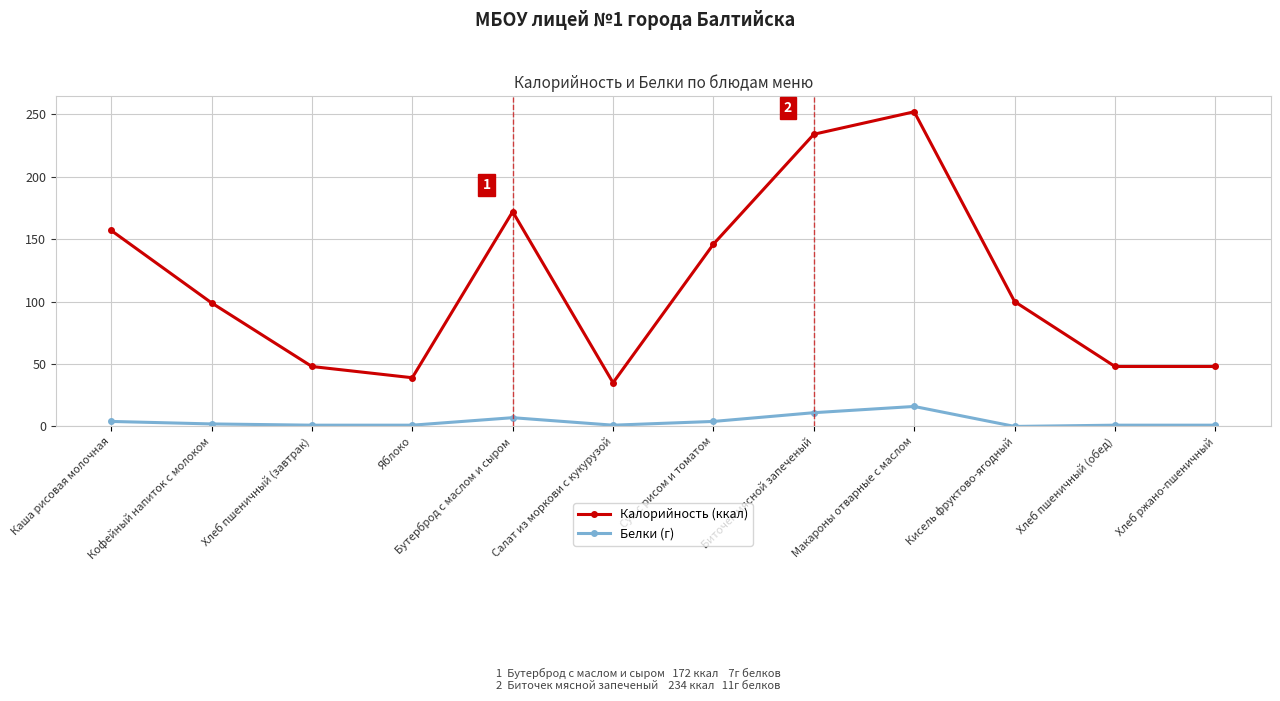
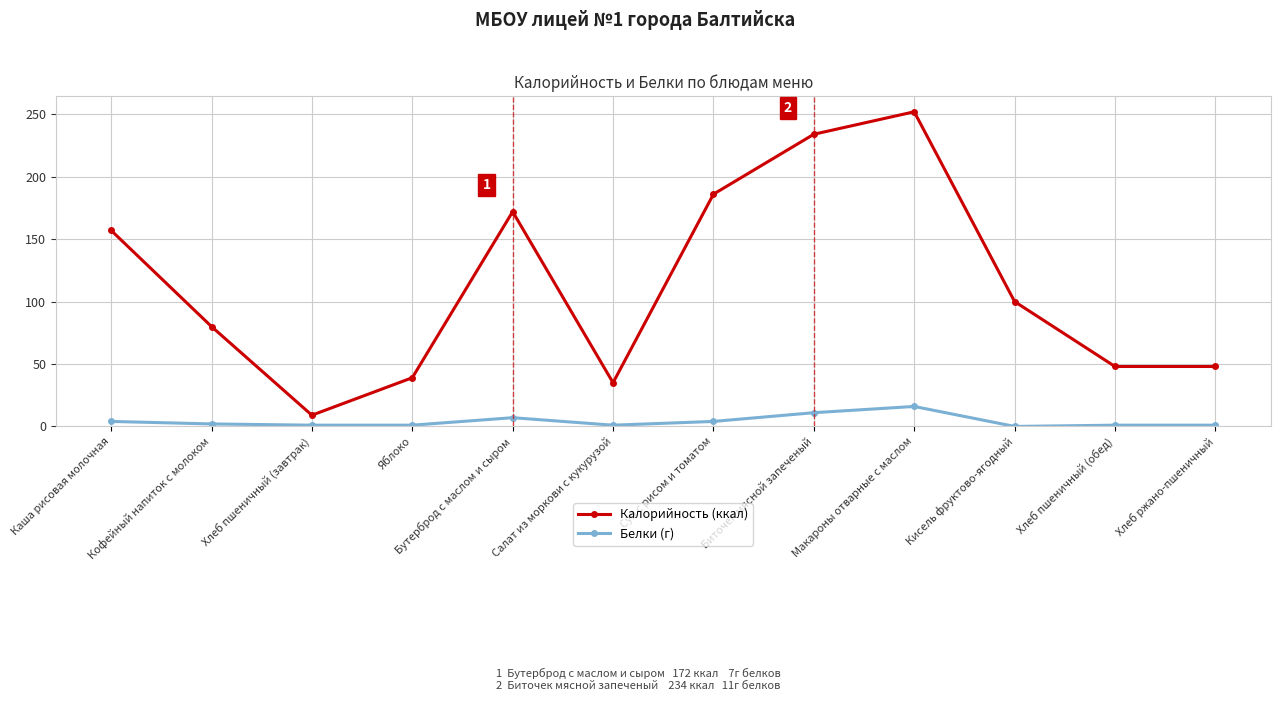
Калорийность (ккал), Кофейный напиток с молоком: 99 -> 80
Калорийность (ккал), Хлеб пшеничный (завтрак): 48 -> 9
Калорийность (ккал), Суп с рисом и томатом: 146 -> 186
